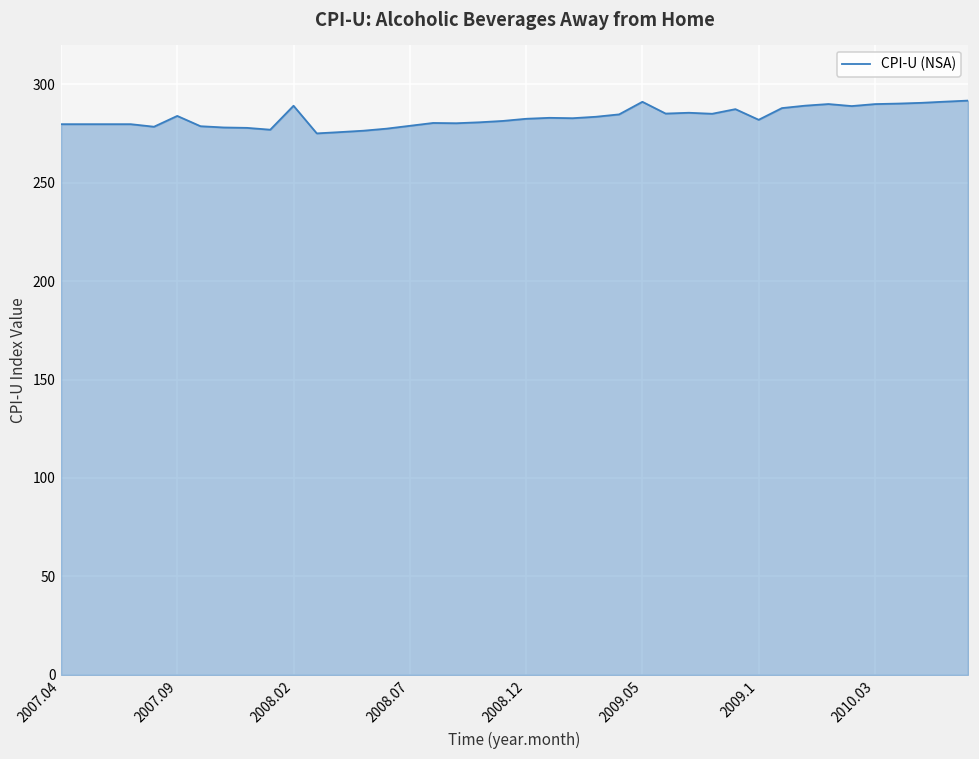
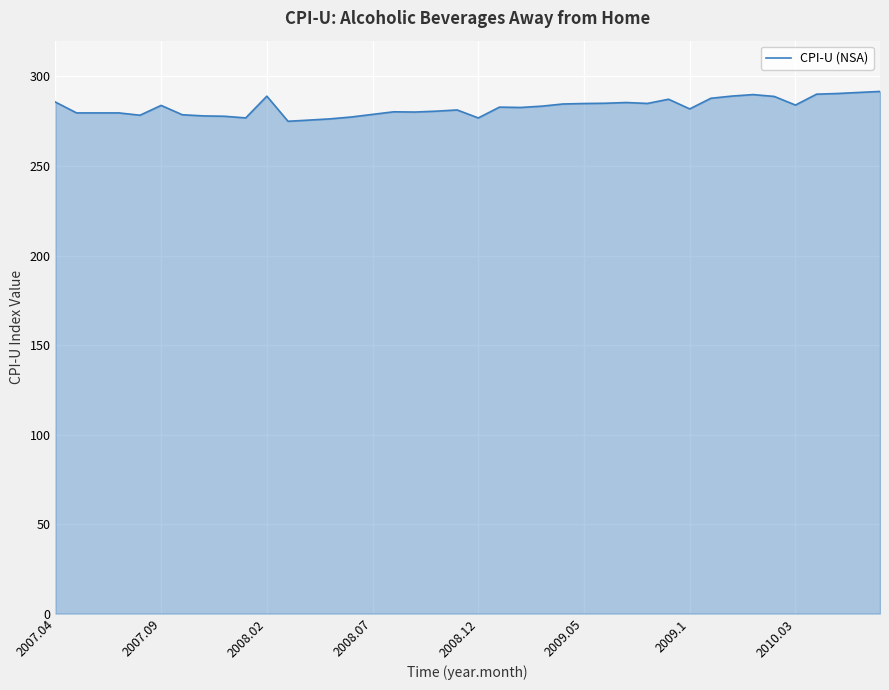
2007.04: 280 -> 286
2008.12: 282 -> 277
2009.05: 291 -> 285
2010.03: 290 -> 284
